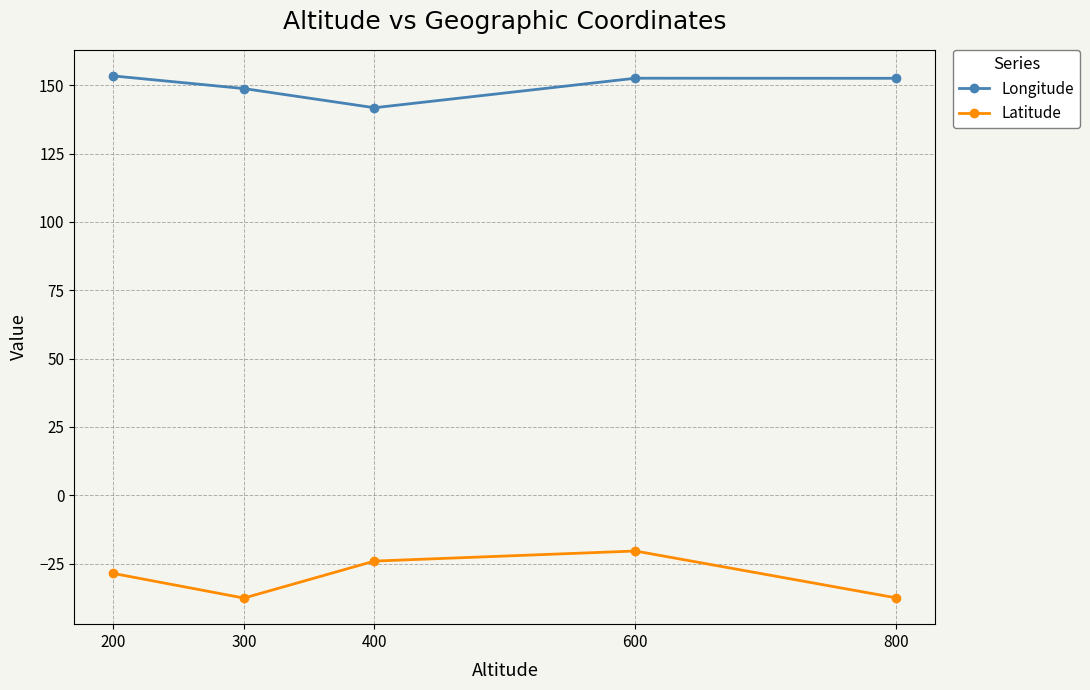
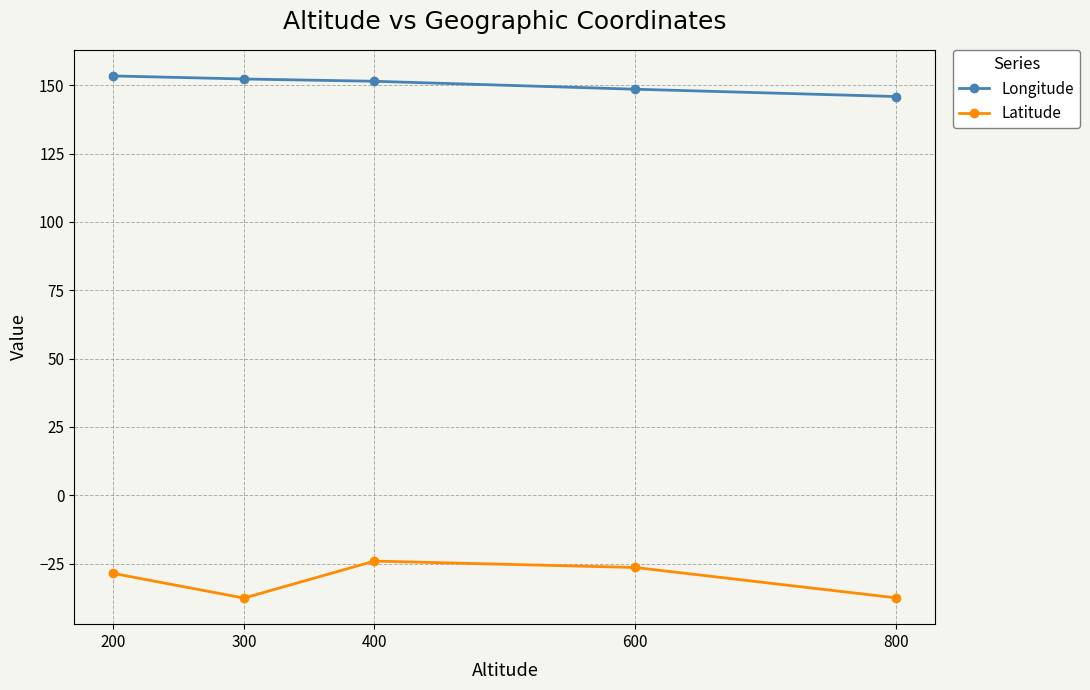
Longitude, 300: 149 -> 152
Longitude, 400: 142 -> 151
Longitude, 600: 153 -> 149
Latitude, 600: -20 -> -26
Longitude, 800: 153 -> 146
